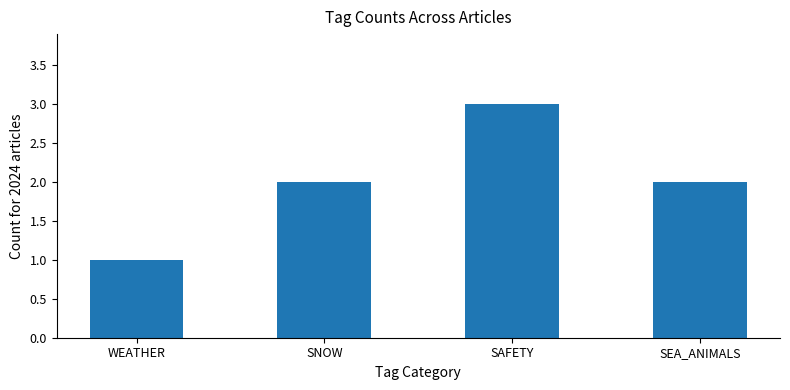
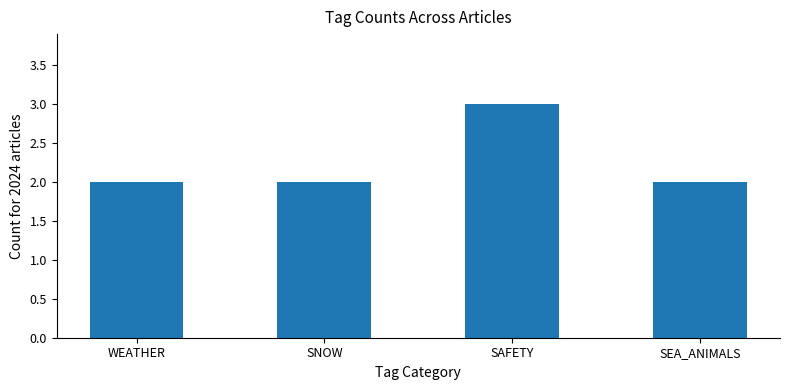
WEATHER: 1 -> 2
